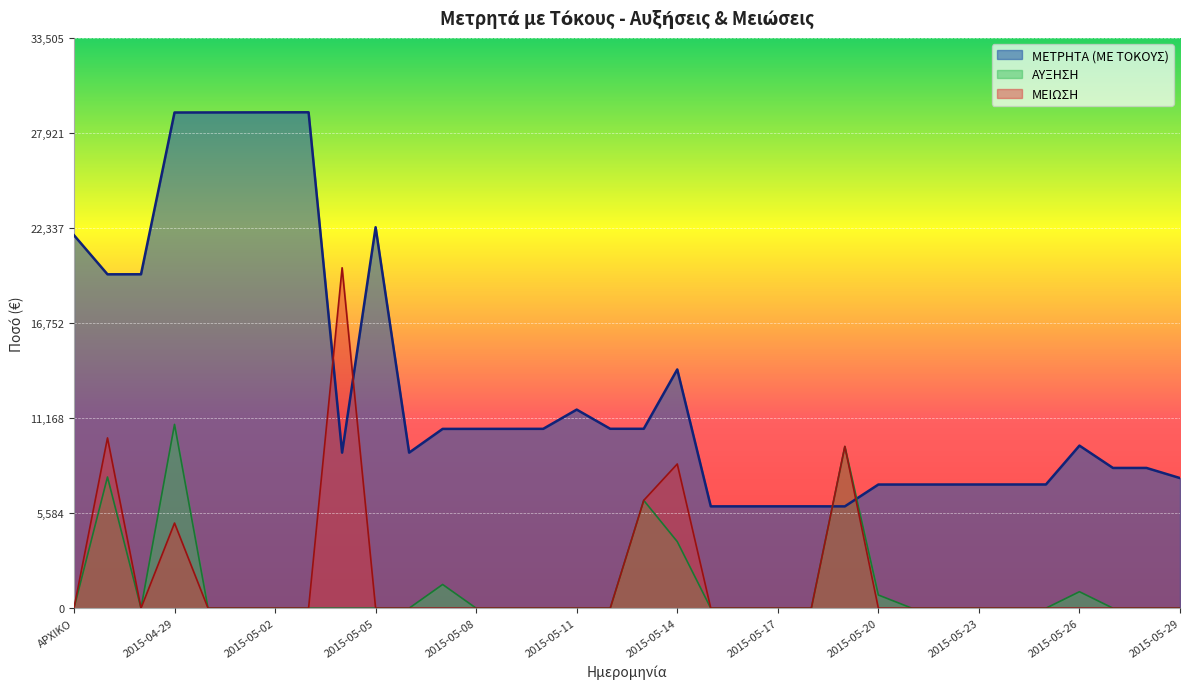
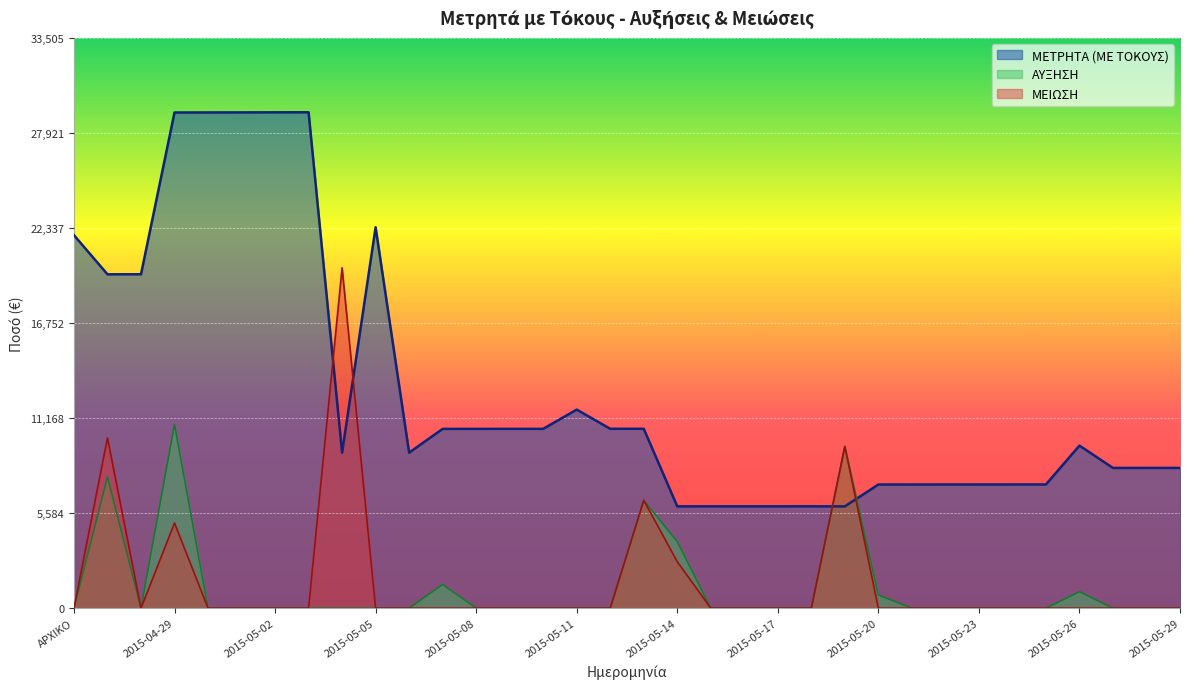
ΜΕΤΡΗΤΑ (ΜΕ ΤΟΚΟΥΣ), 2015-05-14: 14,000 -> 6,000
ΜΕΙΩΣΗ, 2015-05-14: 8,500 -> 2,700
ΜΕΤΡΗΤΑ (ΜΕ ΤΟΚΟΥΣ), 2015-05-29: 7,600 -> 8,200
